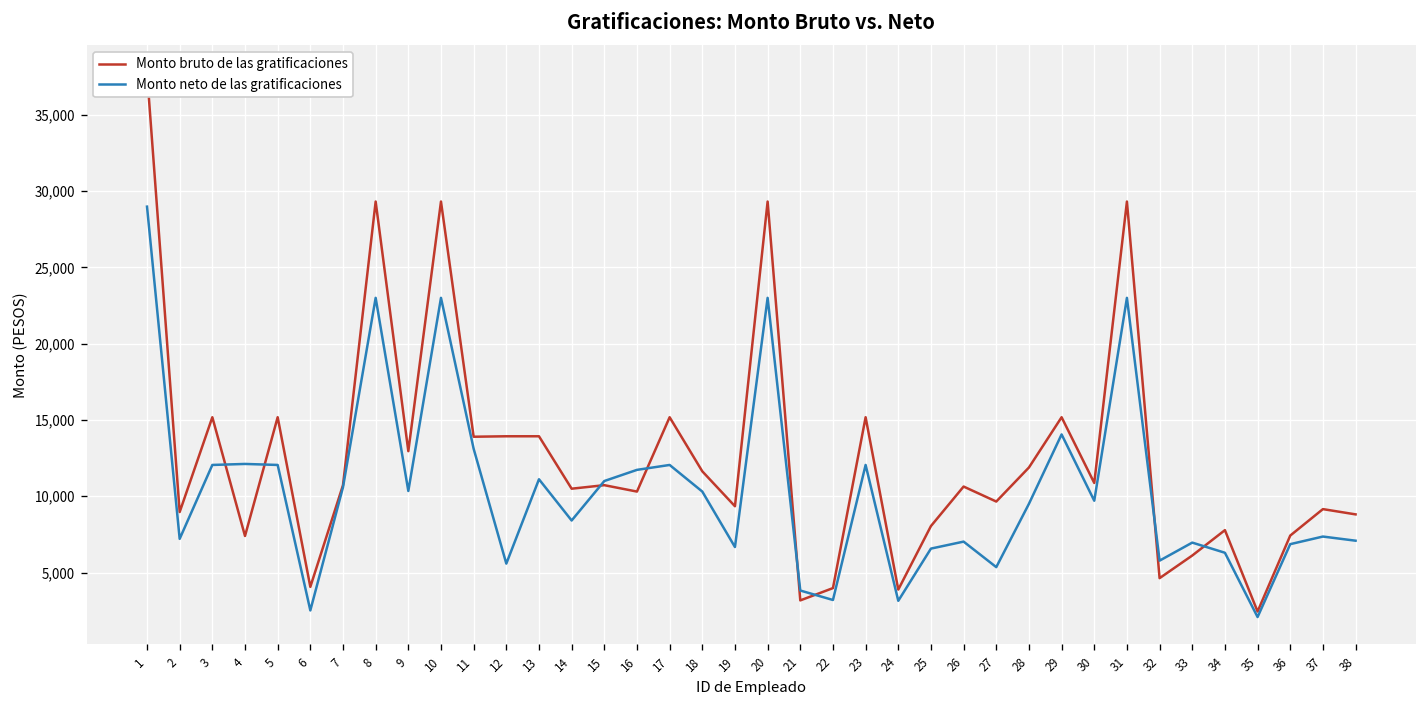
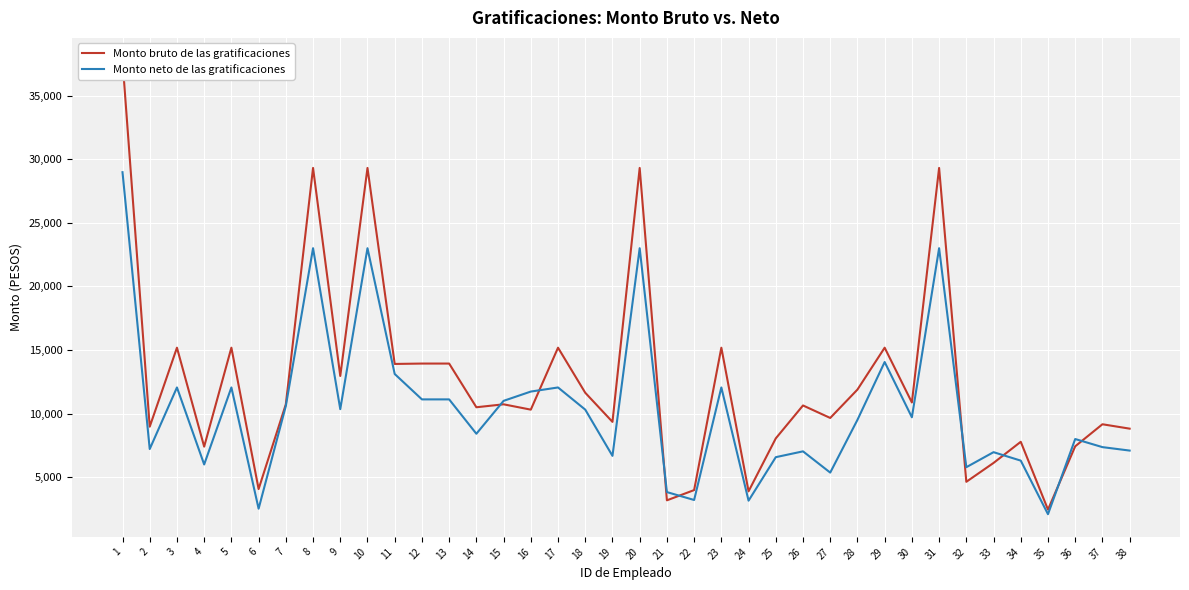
Monto neto de las gratificaciones, 4: 12,100 -> 6,000
Monto neto de las gratificaciones, 12: 5,600 -> 11,100
Monto neto de las gratificaciones, 36: 6,900 -> 8,000
